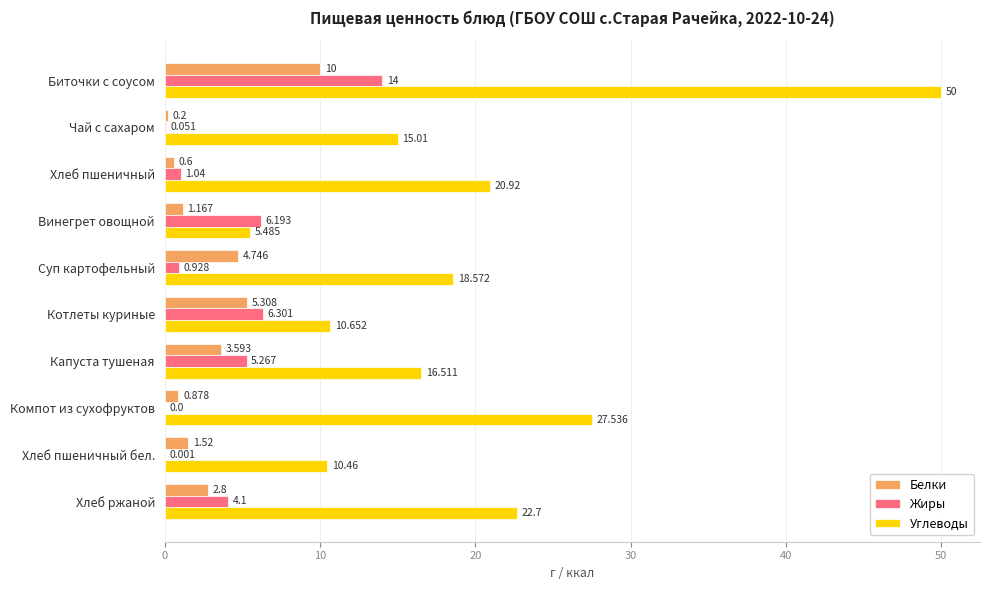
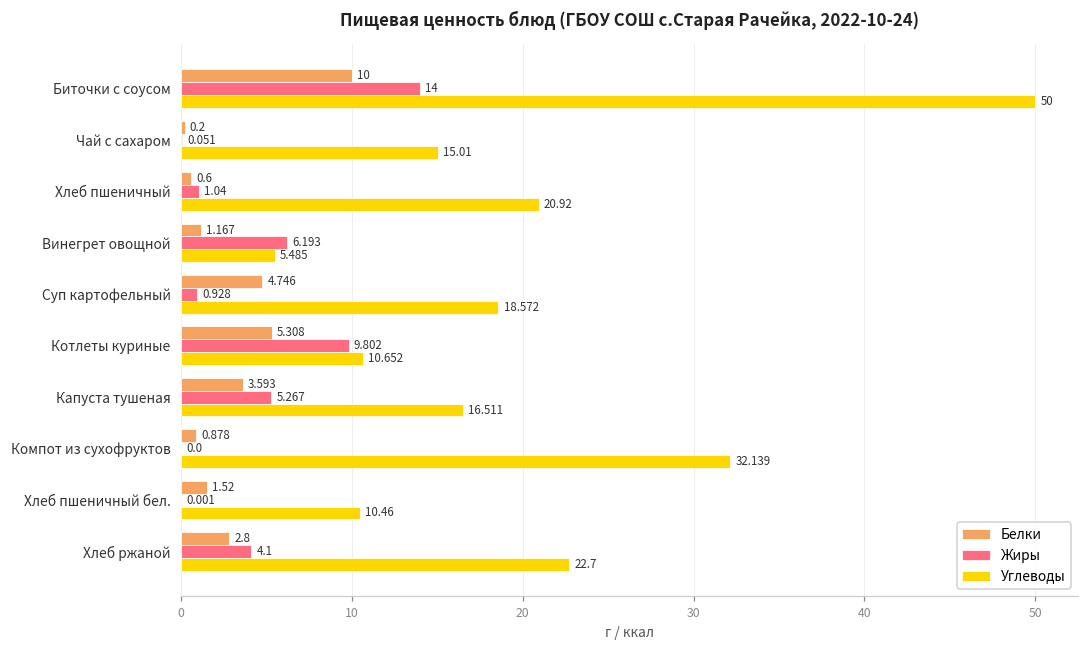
Жиры, Котлеты куриные: 6.301 -> 9.802
Углеводы, Компот из сухофруктов: 27.536 -> 32.139
